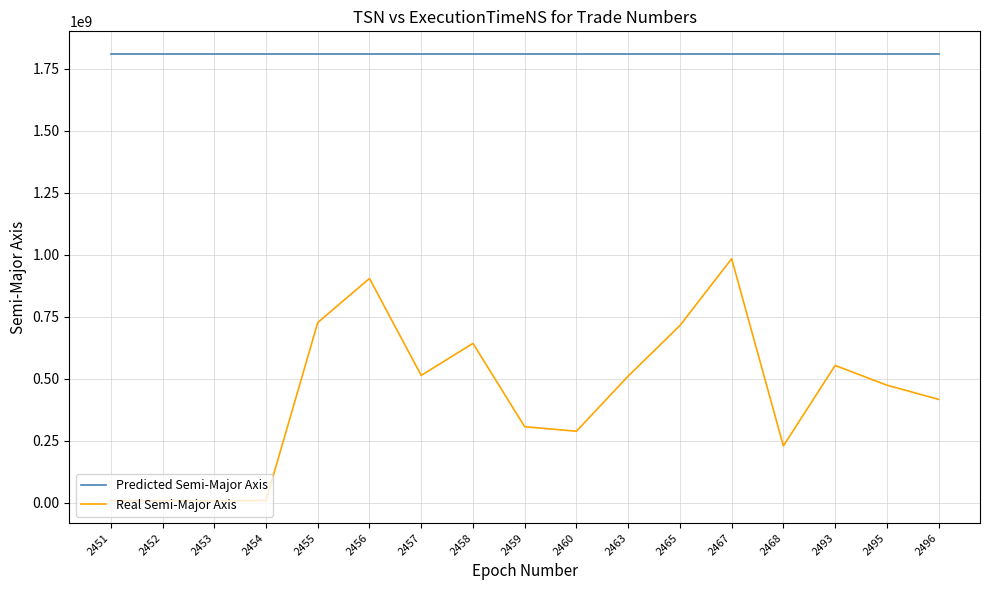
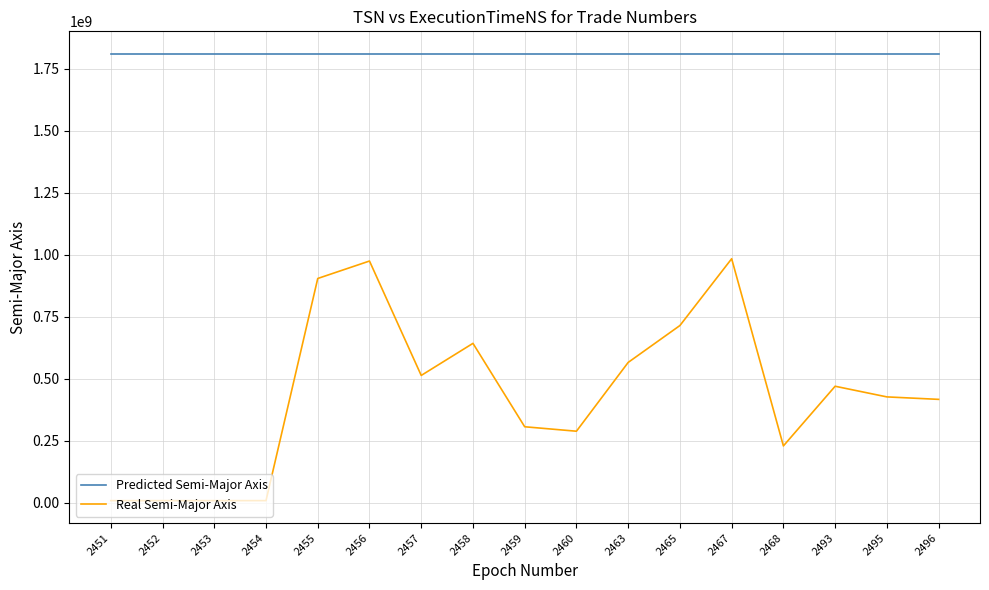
Real Semi-Major Axis, 2455: 730000000 -> 900000000
Real Semi-Major Axis, 2456: 900000000 -> 970000000
Real Semi-Major Axis, 2463: 510000000 -> 570000000
Real Semi-Major Axis, 2493: 550000000 -> 470000000
Real Semi-Major Axis, 2495: 470000000 -> 430000000
